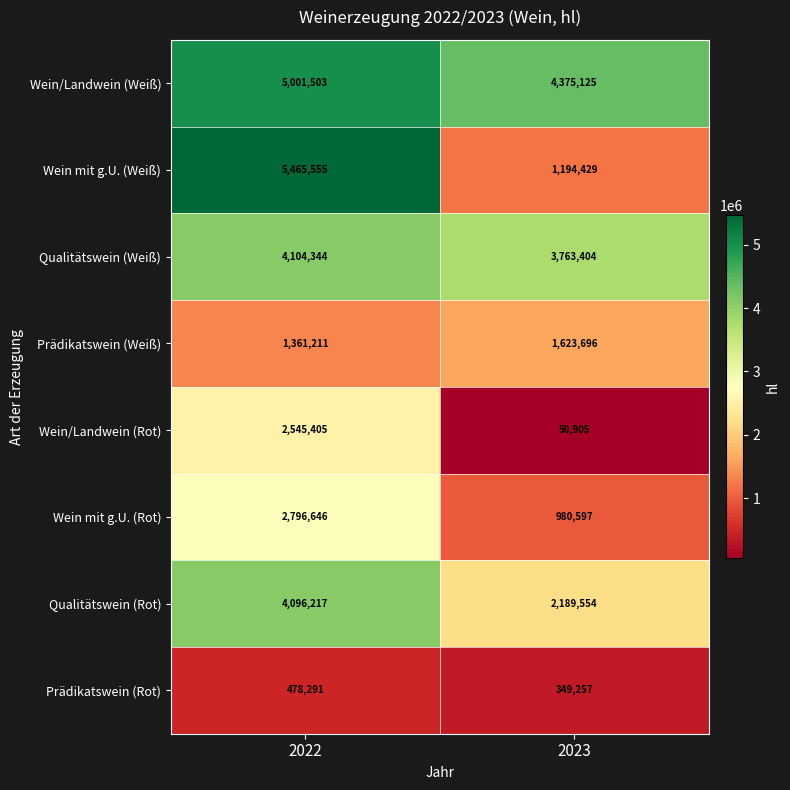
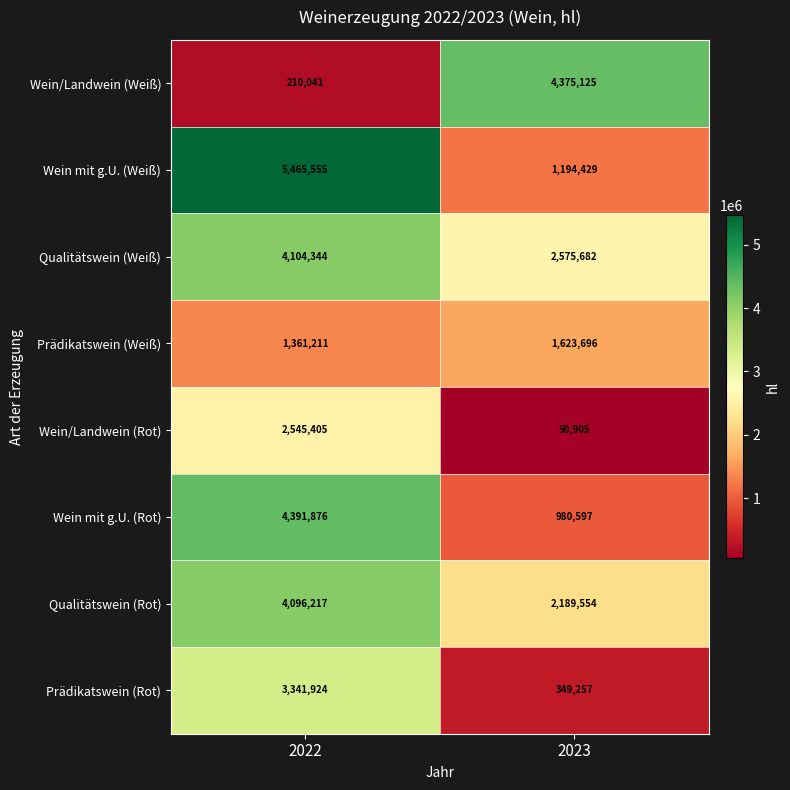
Wein/Landwein (Weiß), 2022: 5,001,503 -> 210,041
Qualitätswein (Weiß), 2023: 3,763,404 -> 2,575,682
Wein mit g.U. (Rot), 2022: 2,796,646 -> 4,391,876
Prädikatswein (Rot), 2022: 478,291 -> 3,341,924
